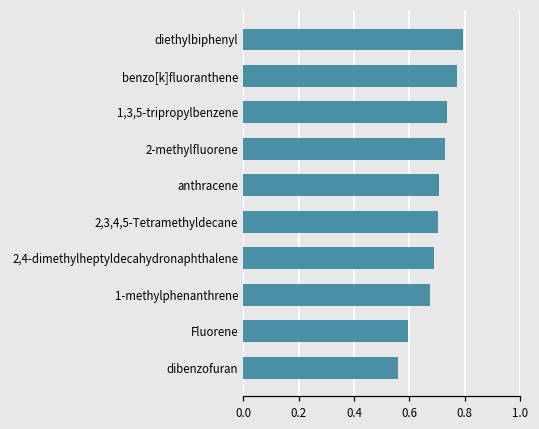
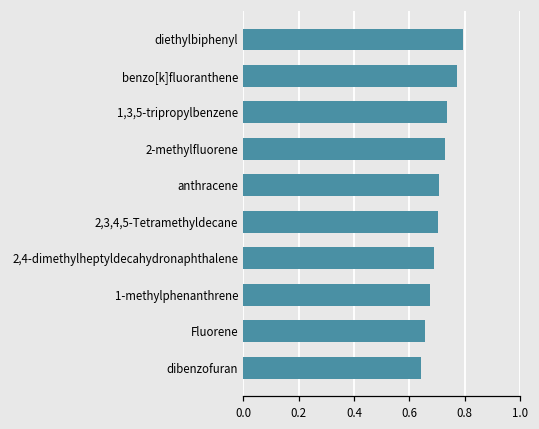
Fluorene: 0.59 -> 0.66
dibenzofuran: 0.56 -> 0.64
